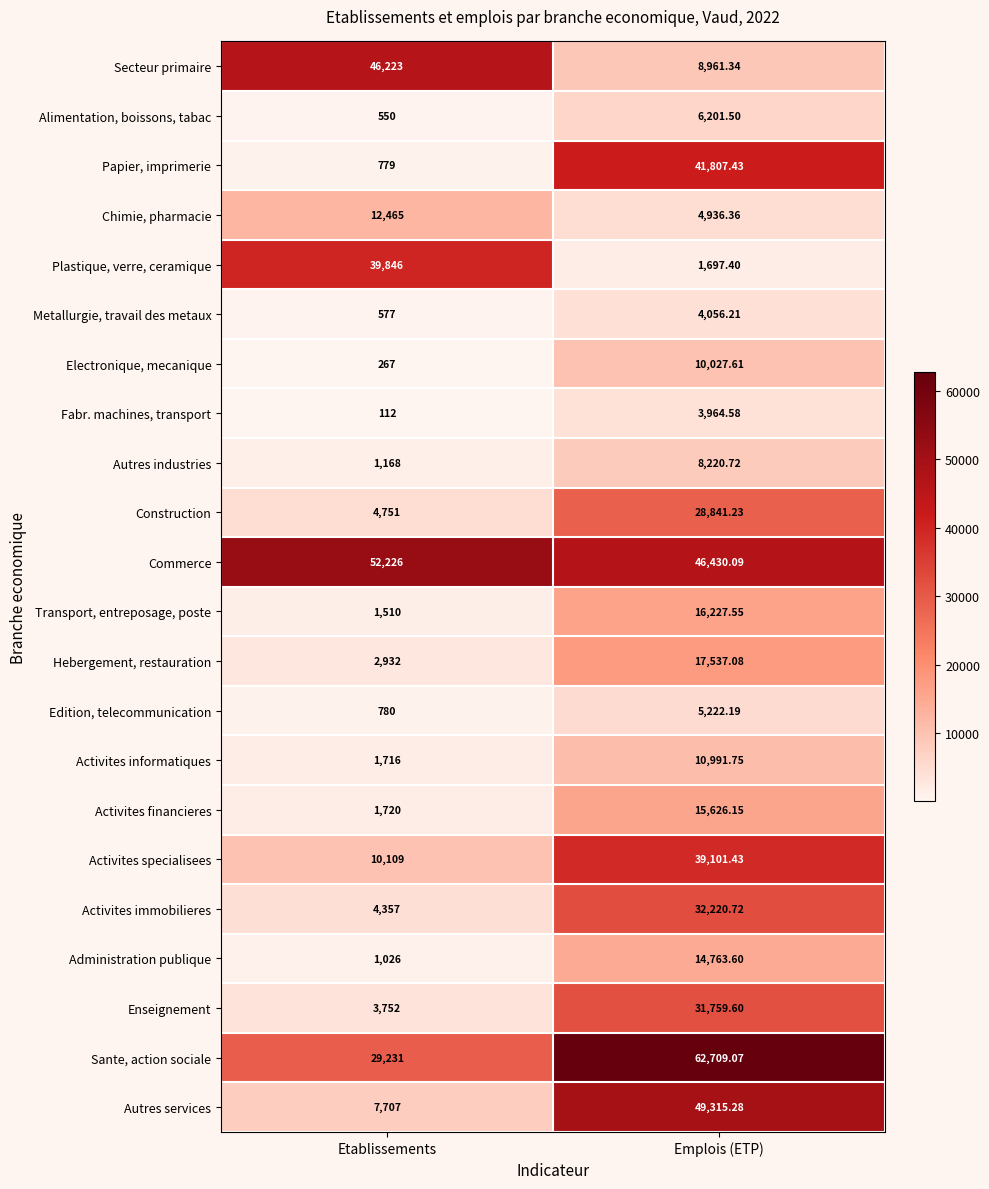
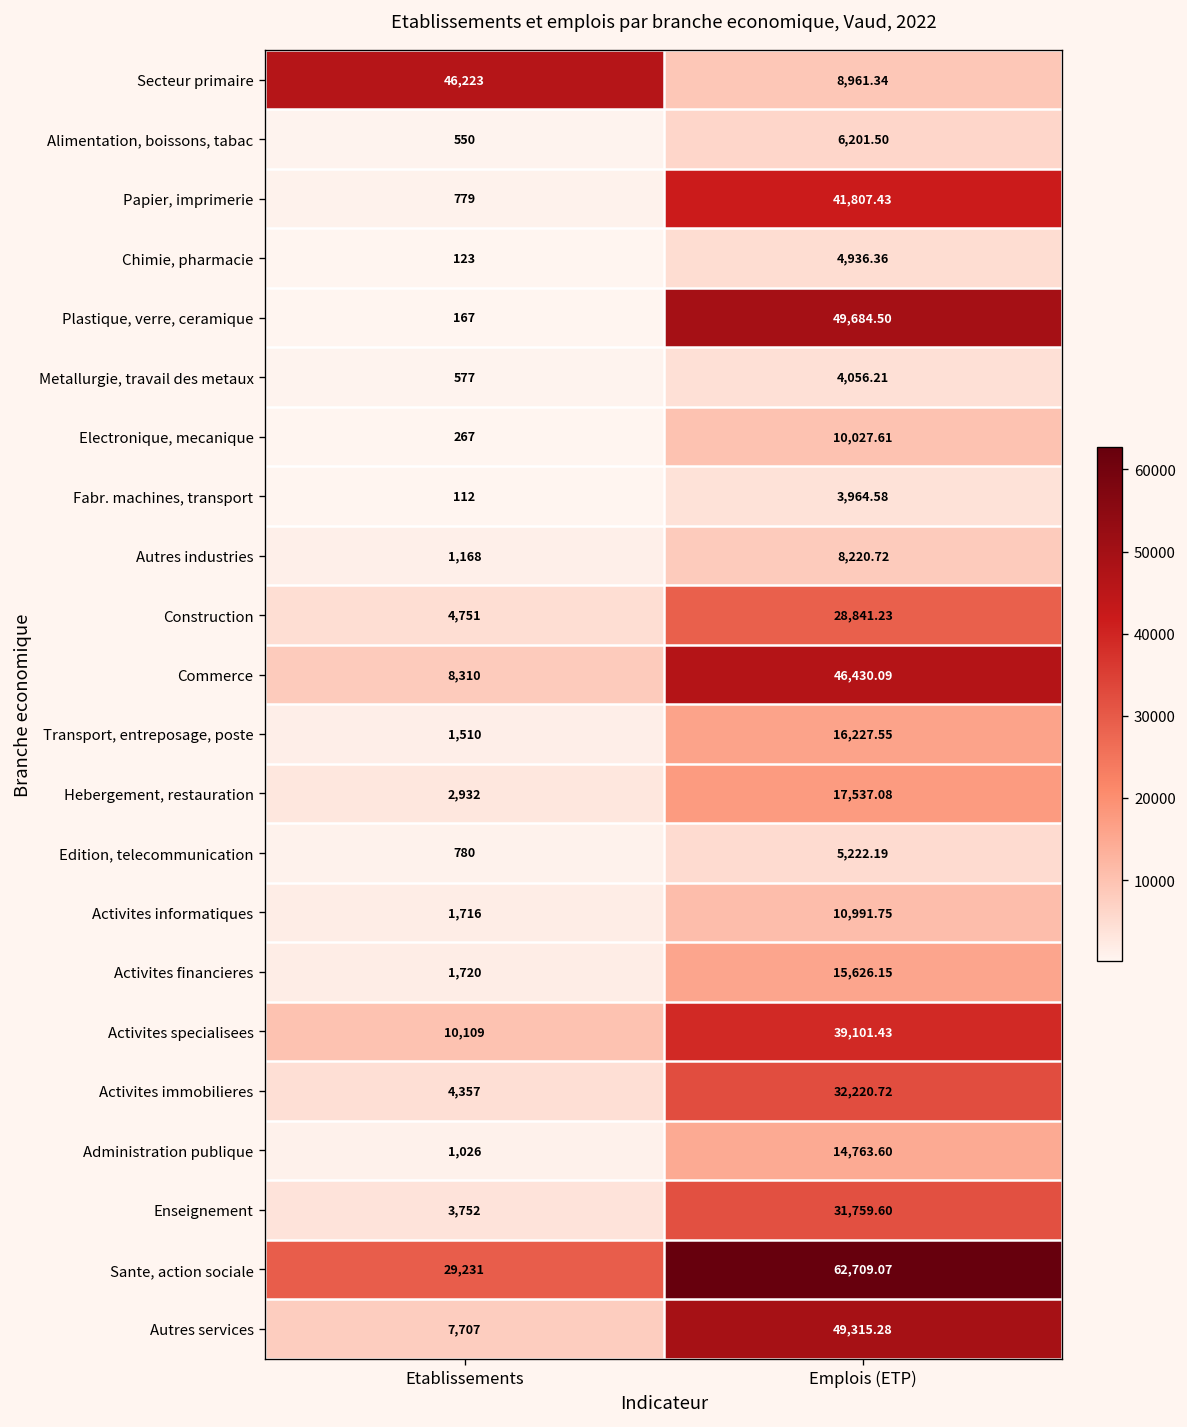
Chimie, pharmacie, Etablissements: 12,465 -> 123
Plastique, verre, ceramique, Etablissements: 39,846 -> 167
Plastique, verre, ceramique, Emplois (ETP): 1,697.40 -> 49,684.50
Commerce, Etablissements: 52,226 -> 8,310
